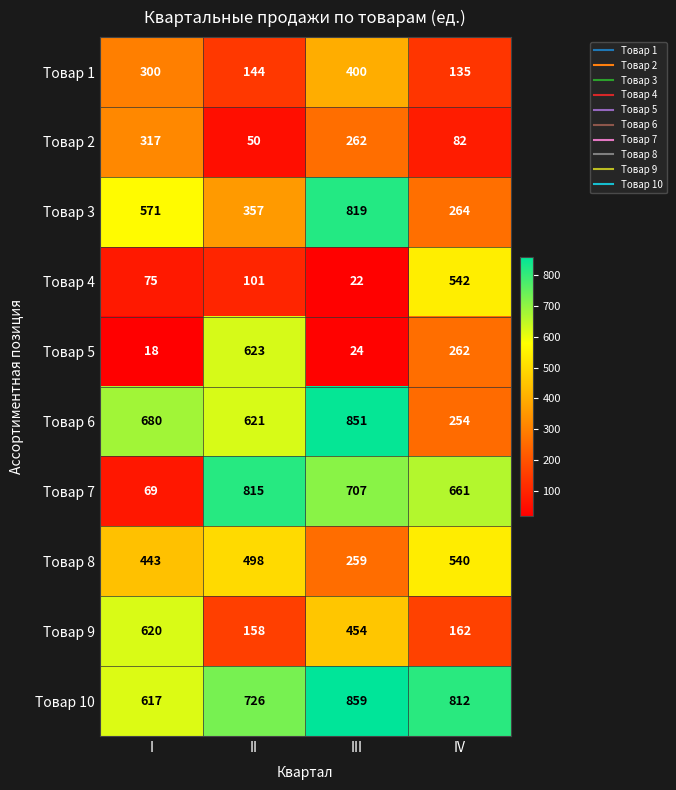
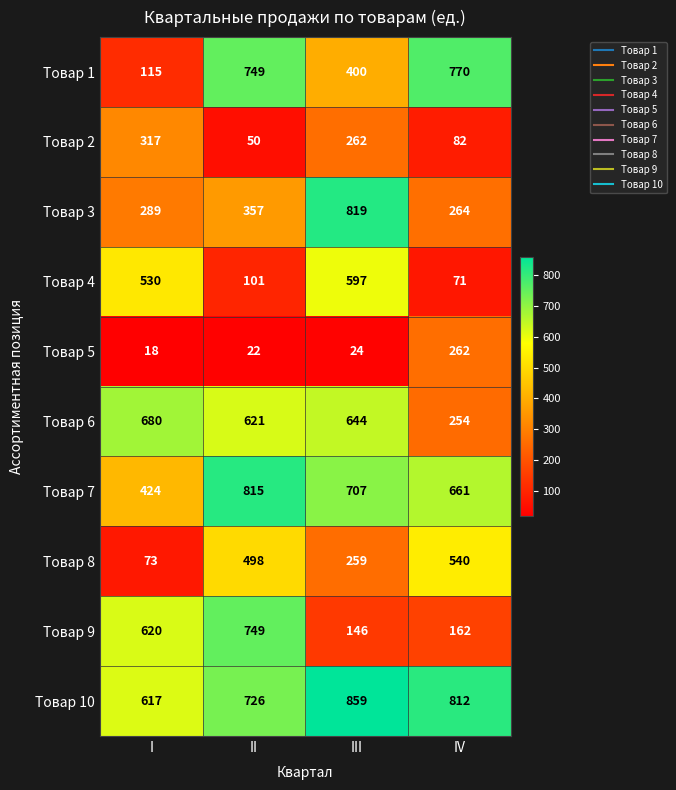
Товар 1, I: 300 -> 115
Товар 1, II: 144 -> 749
Товар 1, IV: 135 -> 770
Товар 3, I: 571 -> 289
Товар 4, I: 75 -> 530
Товар 4, III: 22 -> 597
Товар 4, IV: 542 -> 71
Товар 5, II: 623 -> 22
Товар 6, III: 851 -> 644
Товар 7, I: 69 -> 424
Товар 8, I: 443 -> 73
Товар 9, II: 158 -> 749
Товар 9, III: 454 -> 146
